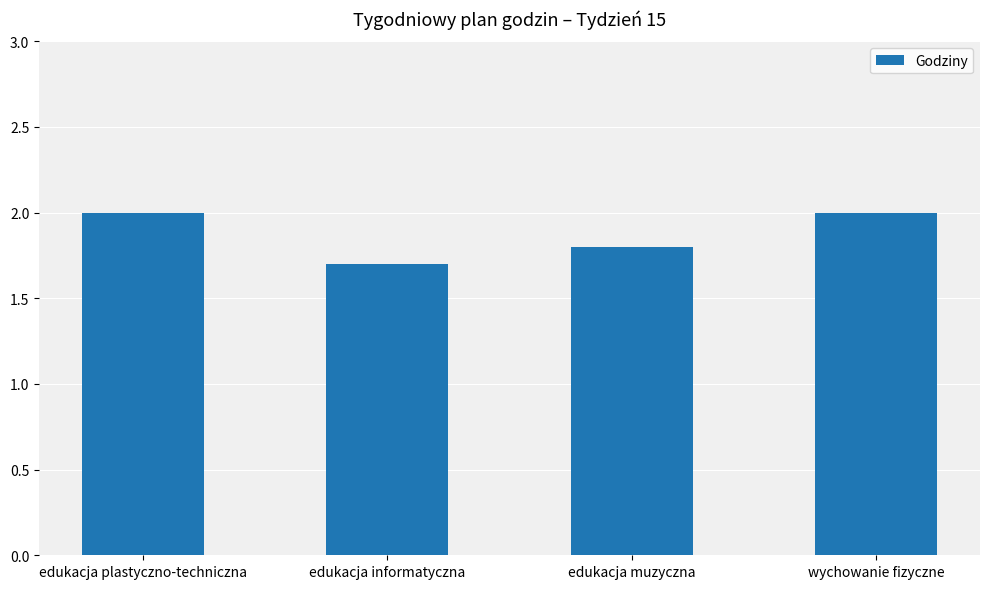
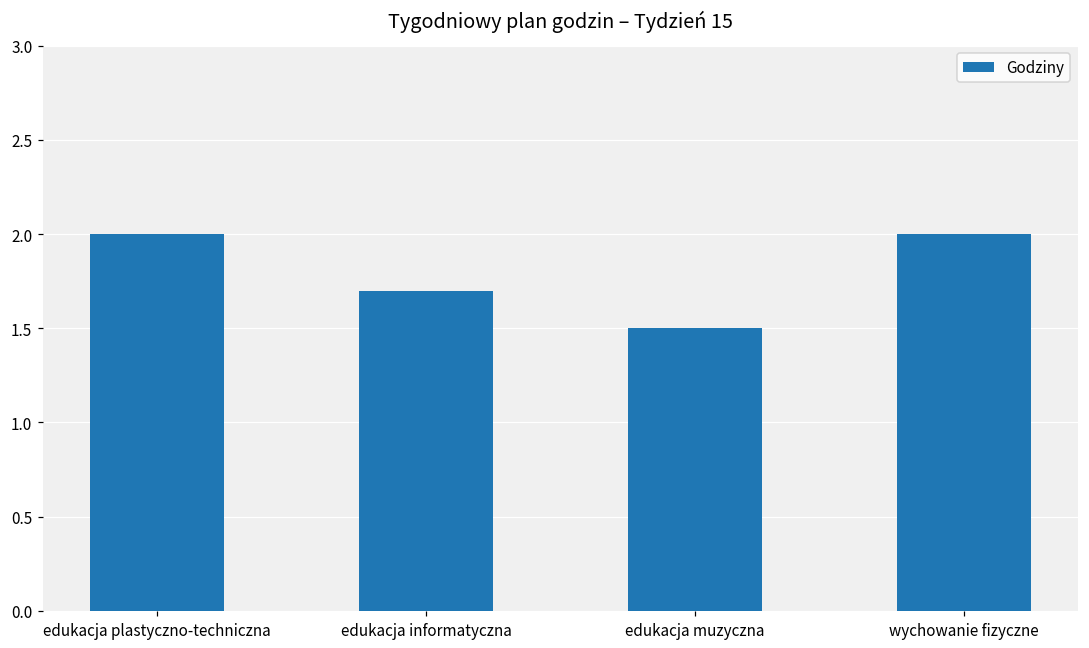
edukacja muzyczna: 1.8 -> 1.5
